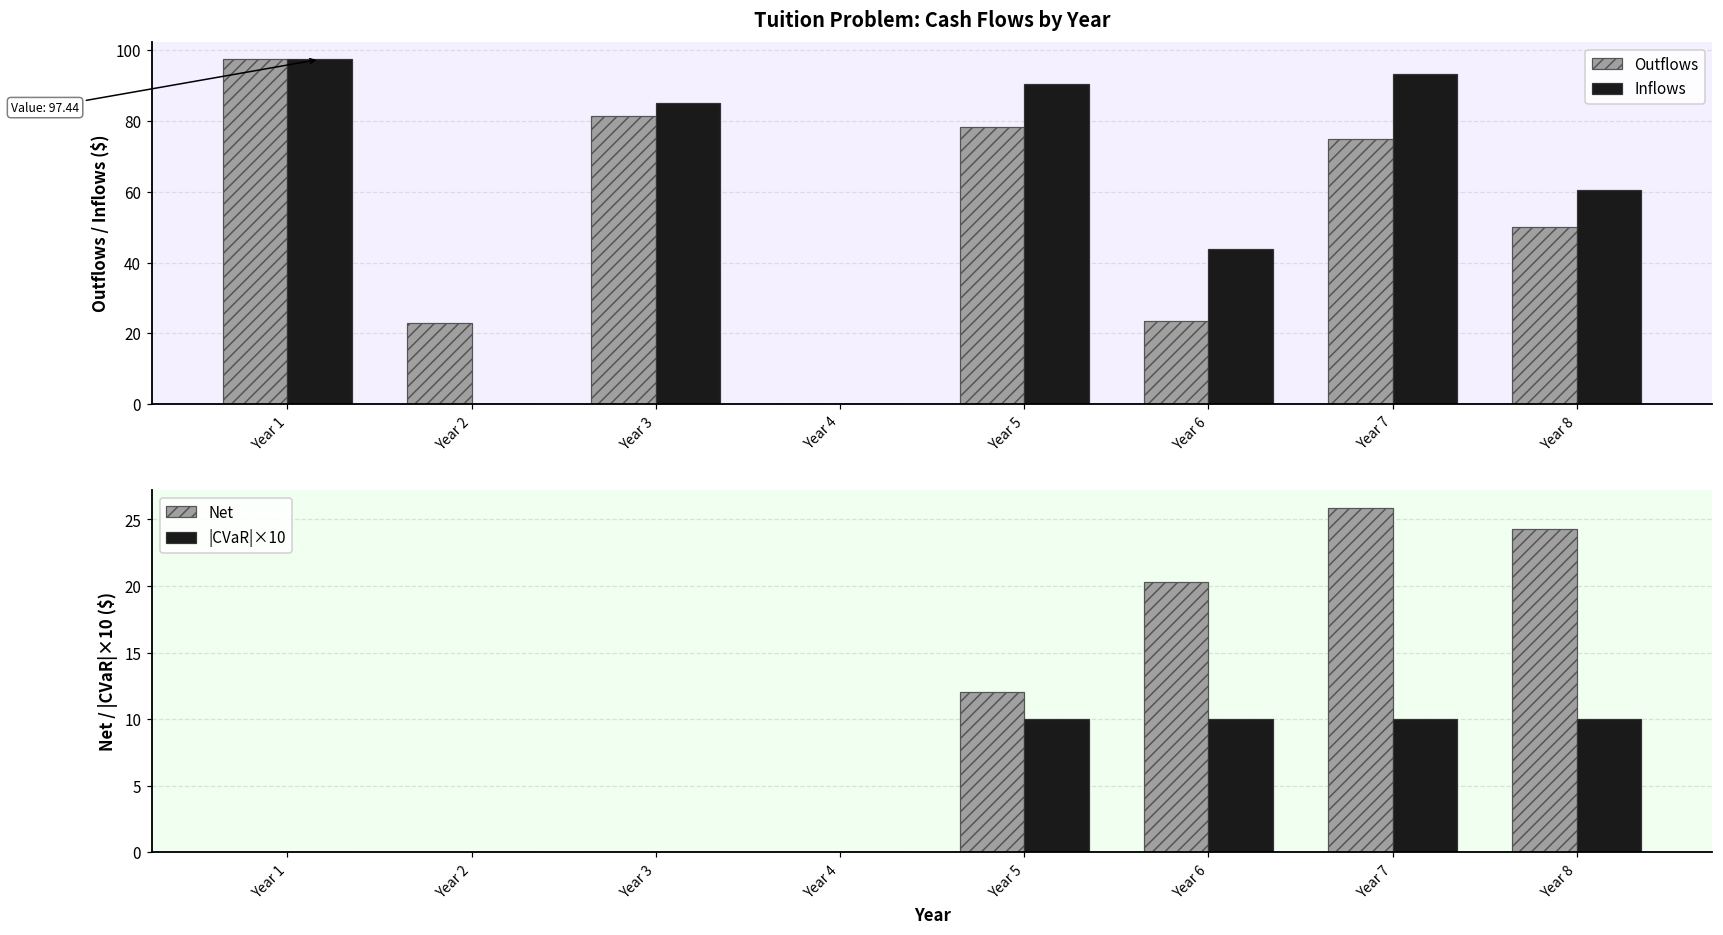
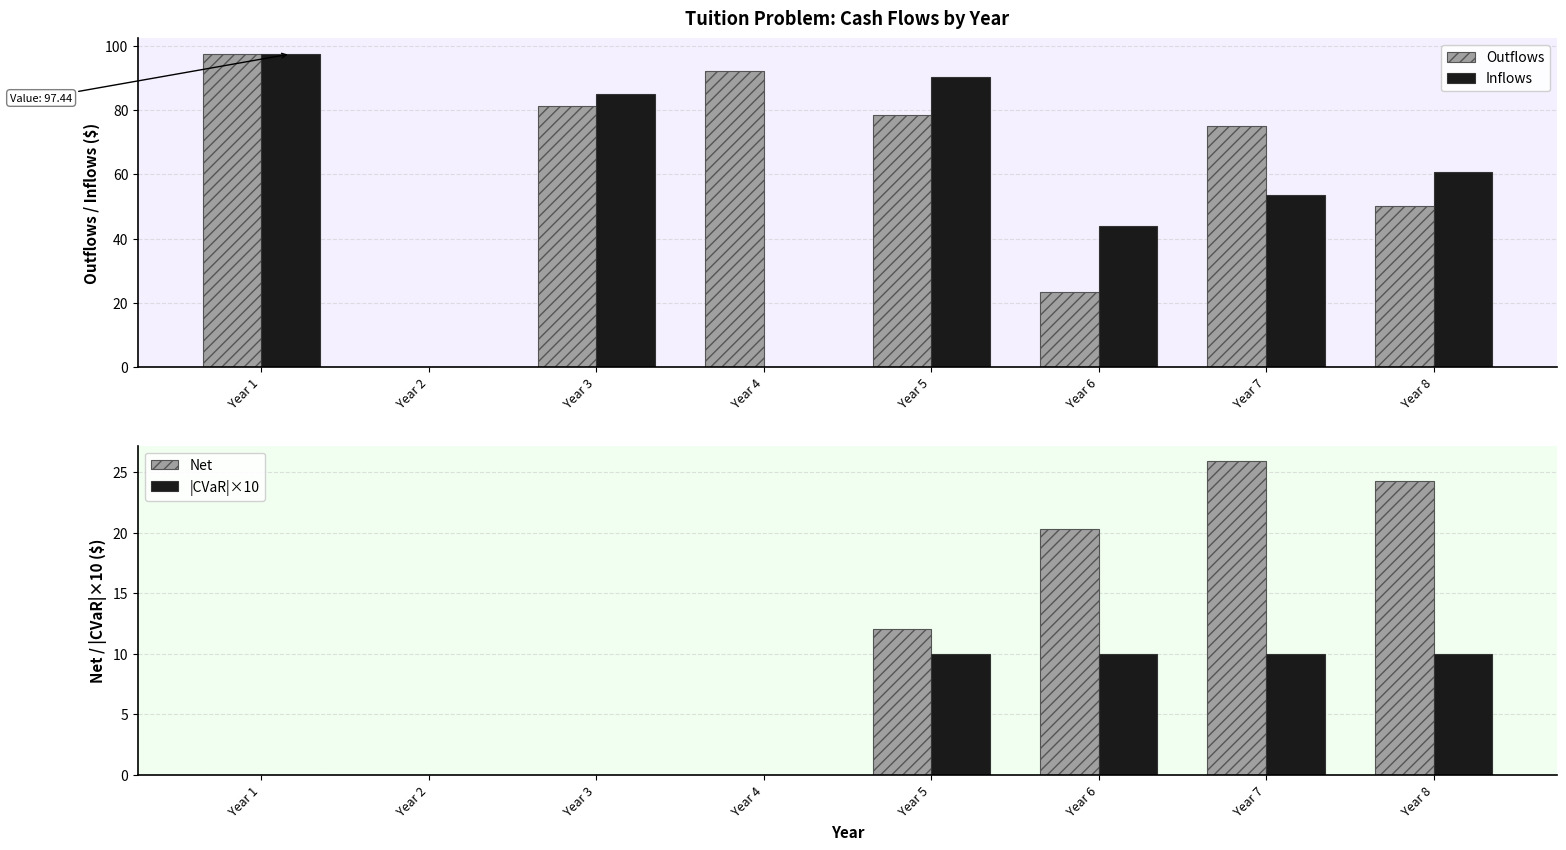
Tuition Problem: Cash Flows by Year, Outflows, Year 2: 23 -> 0
Tuition Problem: Cash Flows by Year, Outflows, Year 4: 0 -> 92
Tuition Problem: Cash Flows by Year, Inflows, Year 7: 93 -> 54
